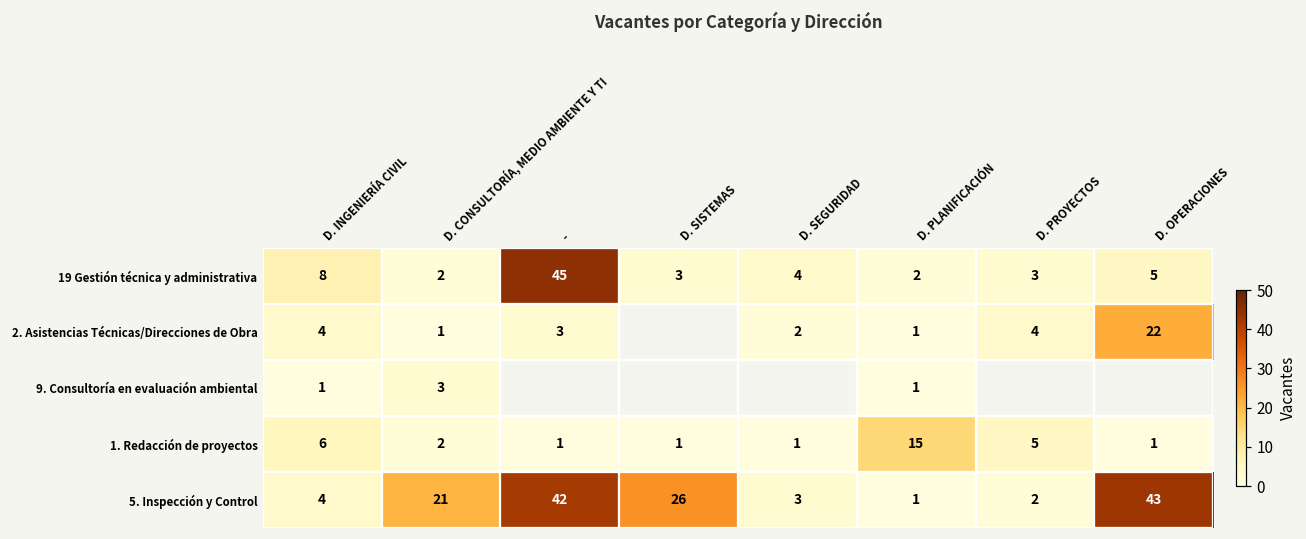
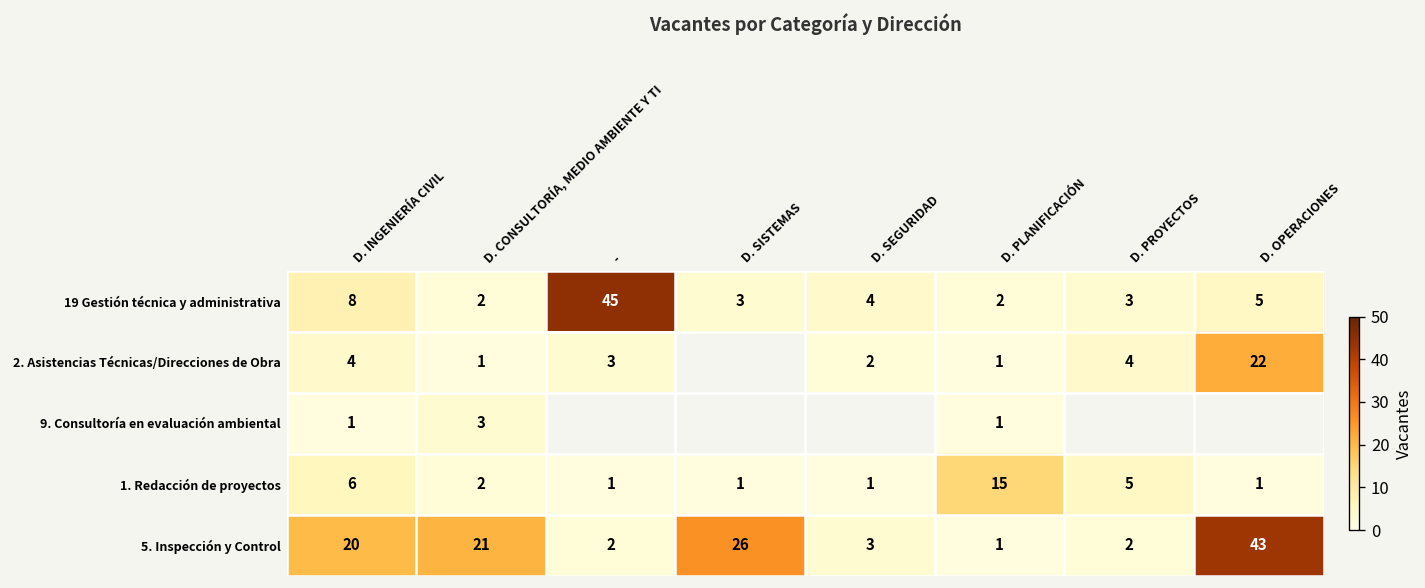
5. Inspección y Control, D. INGENIERÍA CIVIL: 4 -> 20
5. Inspección y Control, -: 42 -> 2
